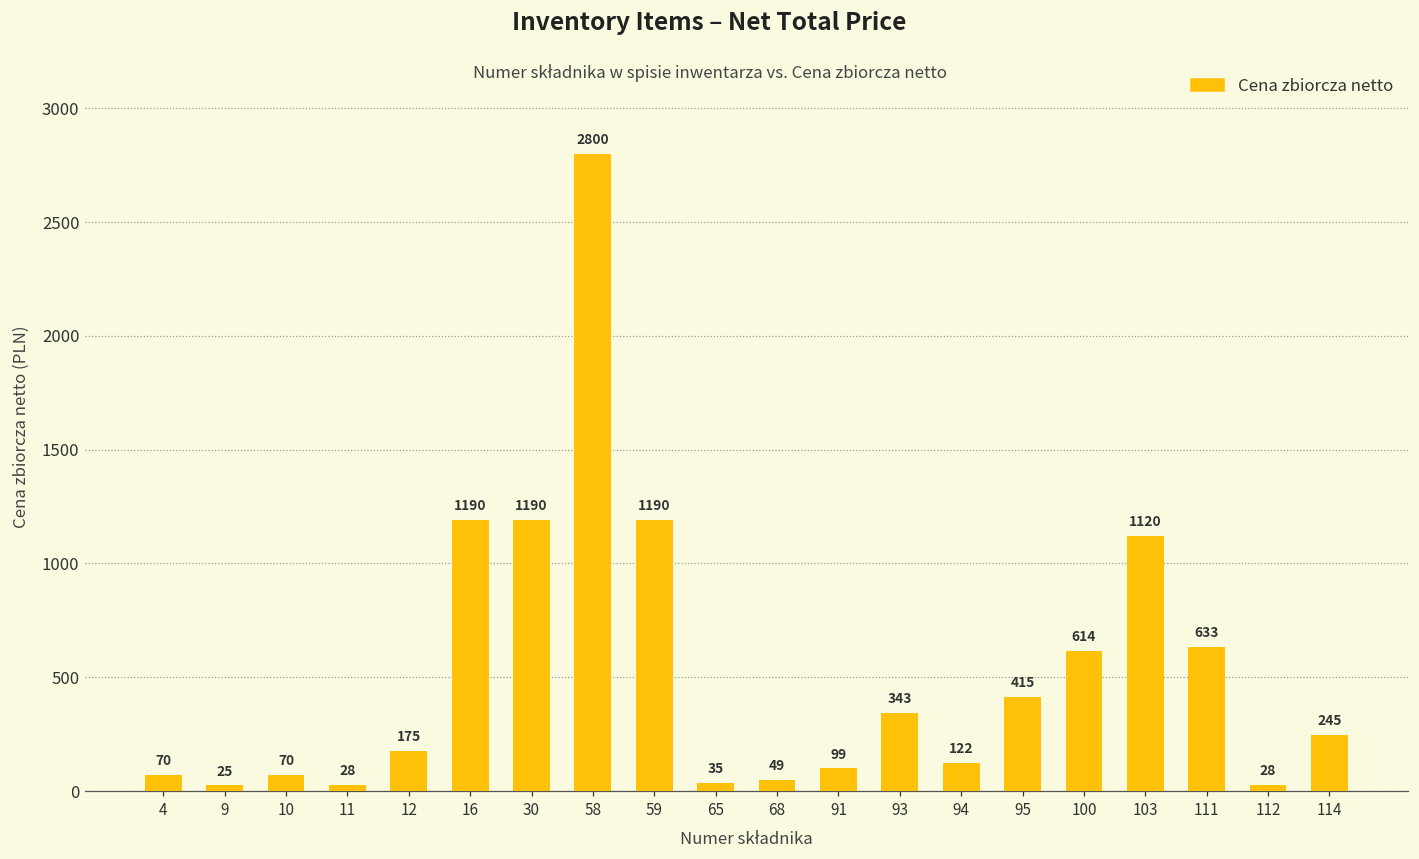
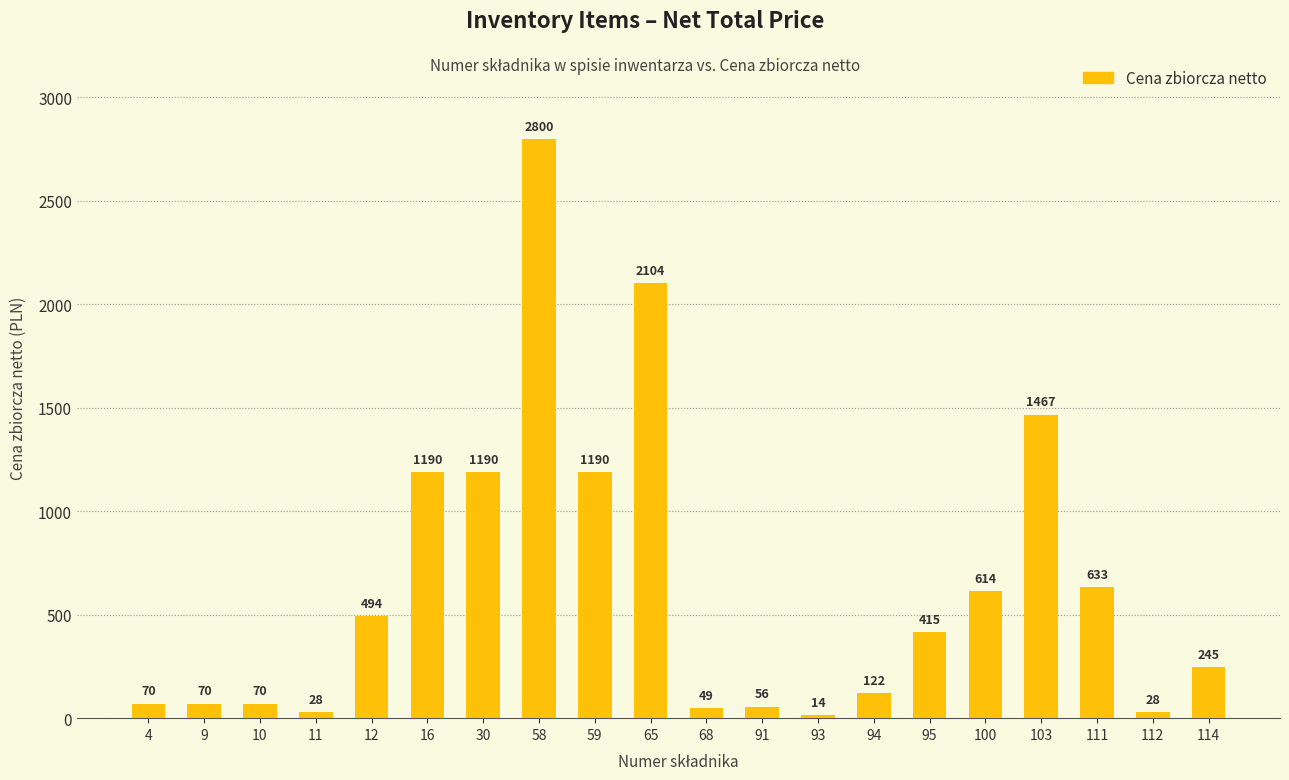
9: 25 -> 70
12: 175 -> 494
65: 35 -> 2104
91: 99 -> 56
93: 343 -> 14
103: 1120 -> 1467
